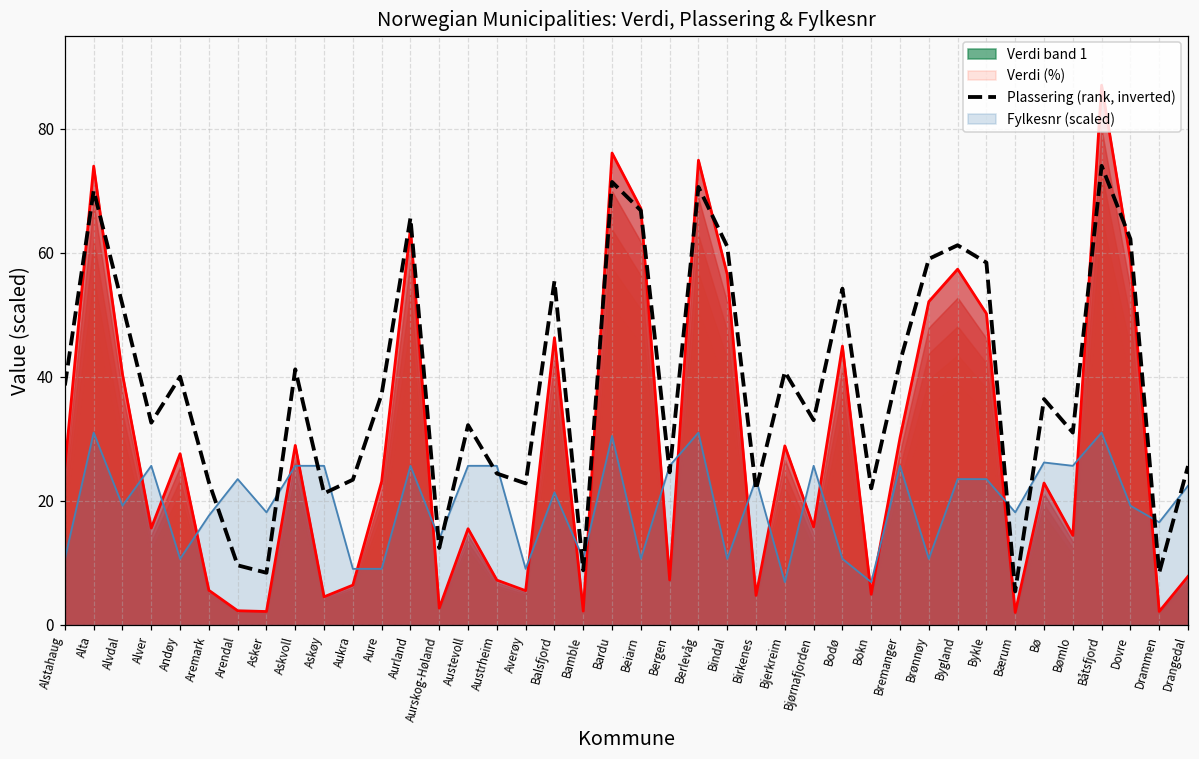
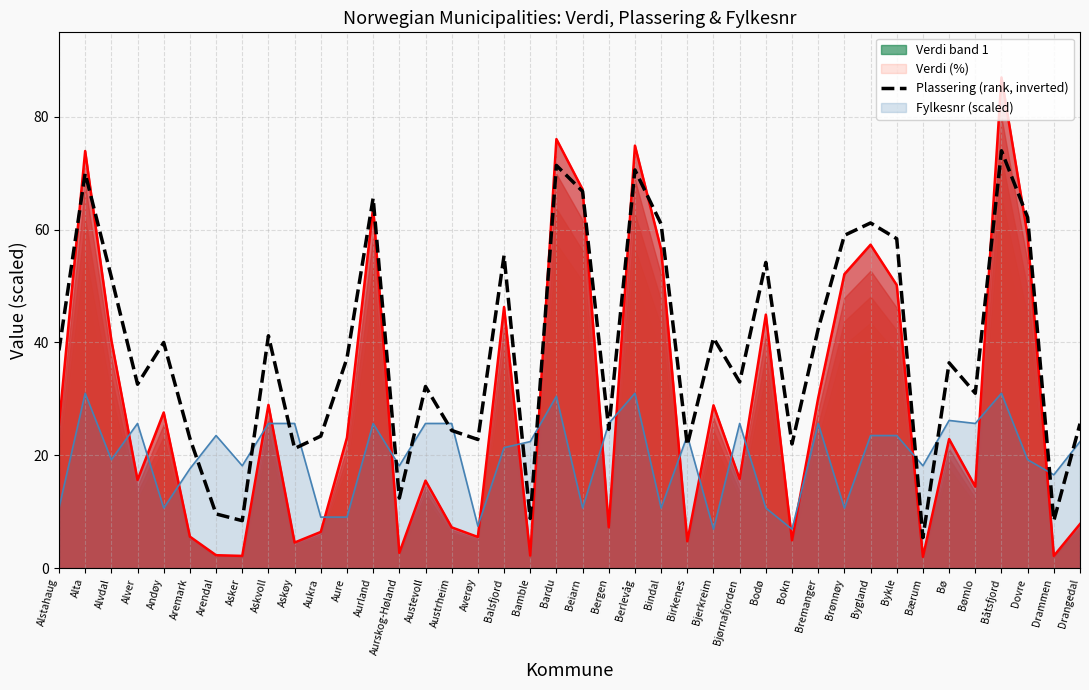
Fylkesnr (scaled), Aurskog-Høland: 14 -> 18
Fylkesnr (scaled), Averøy: 9 -> 7
Fylkesnr (scaled), Bamble: 11 -> 22
